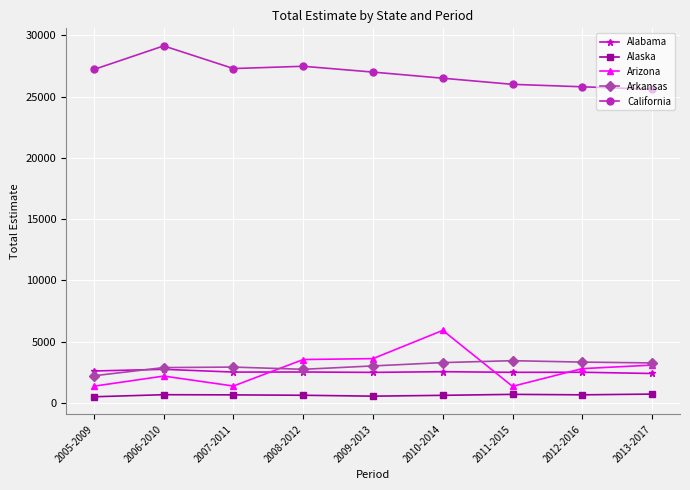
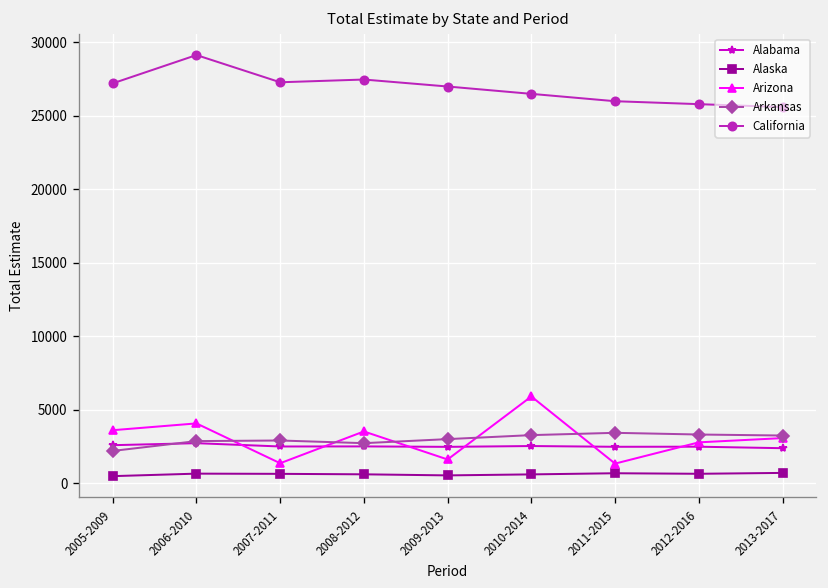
Arizona, 2005-2009: 1400 -> 3600
Arizona, 2006-2010: 2200 -> 4100
Arizona, 2009-2013: 3600 -> 1600
